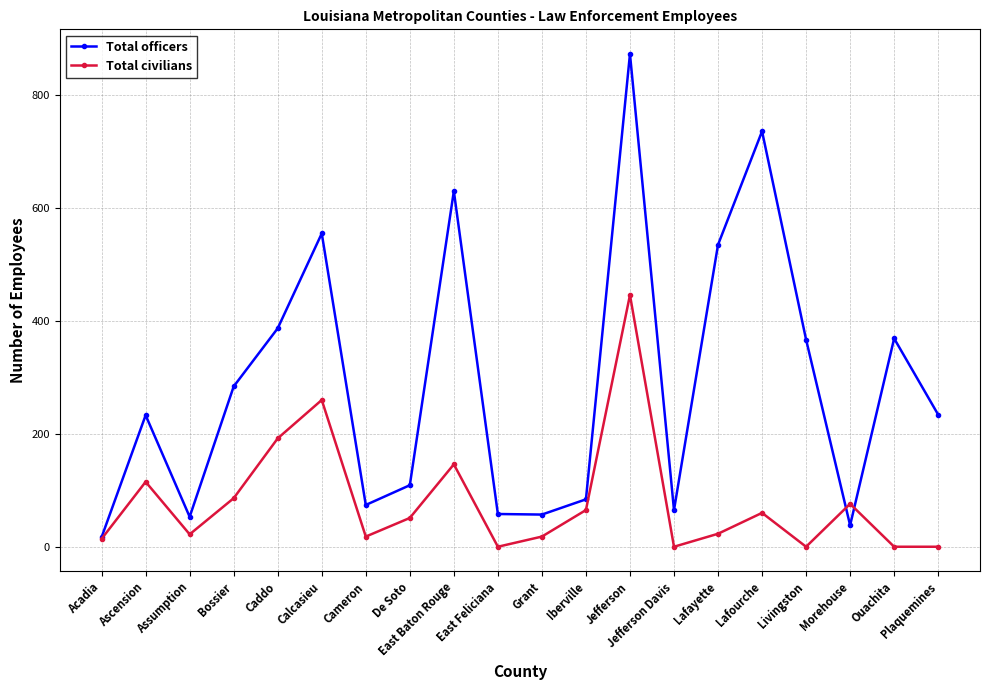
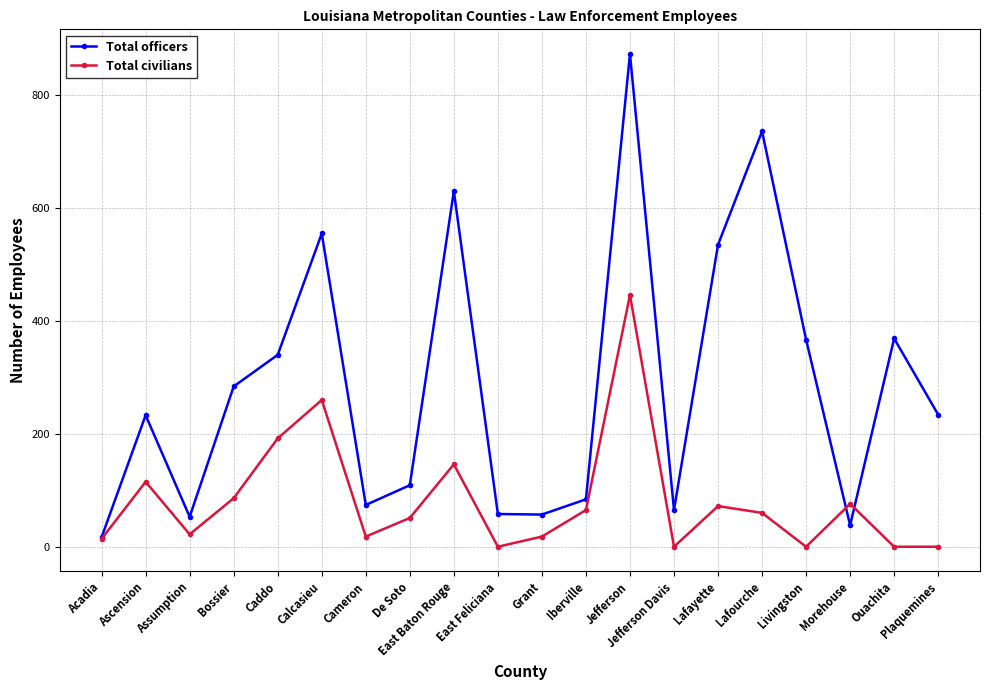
Total officers, Caddo: 390 -> 340
Total civilians, Lafayette: 20 -> 70
